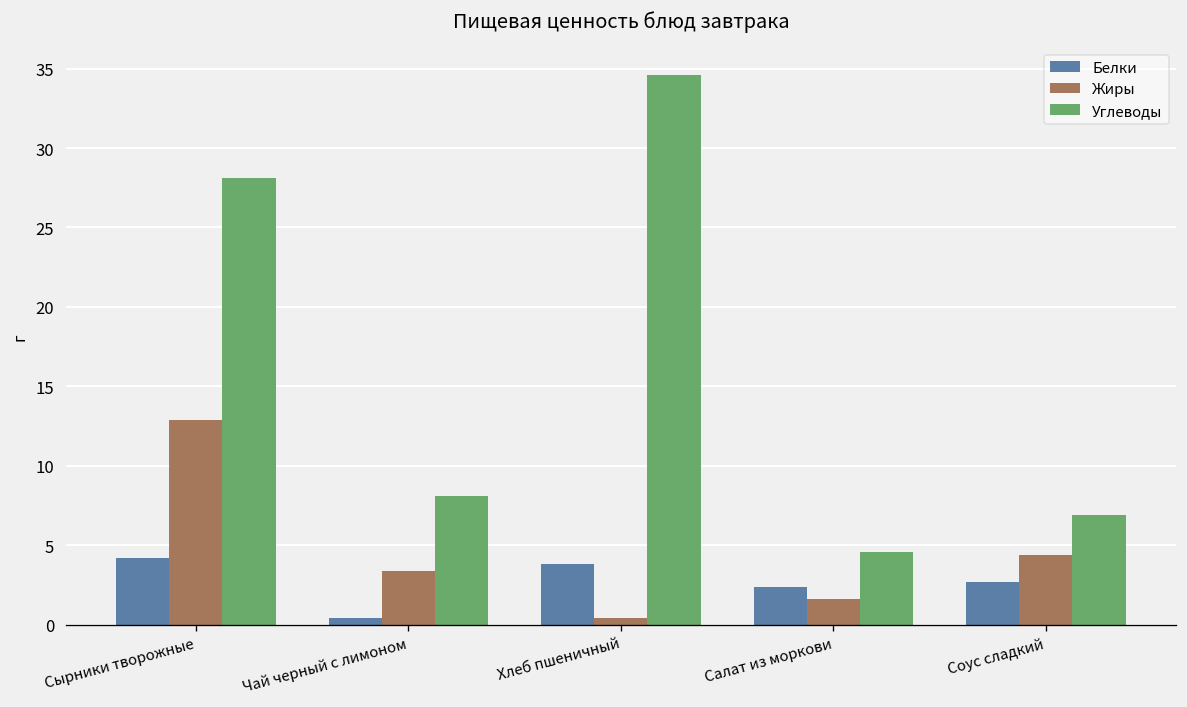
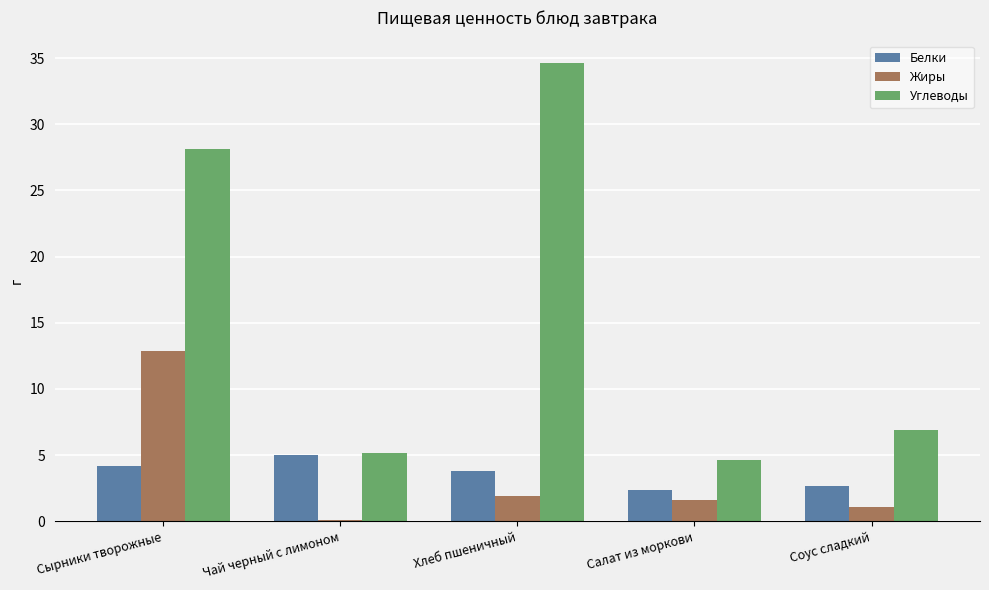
Белки, Чай черный с лимоном: 0.4 -> 5.0
Жиры, Чай черный с лимоном: 3.4 -> 0.1
Углеводы, Чай черный с лимоном: 8.1 -> 5.2
Жиры, Хлеб пшеничный: 0.4 -> 1.9
Жиры, Соус сладкий: 4.4 -> 1.1
